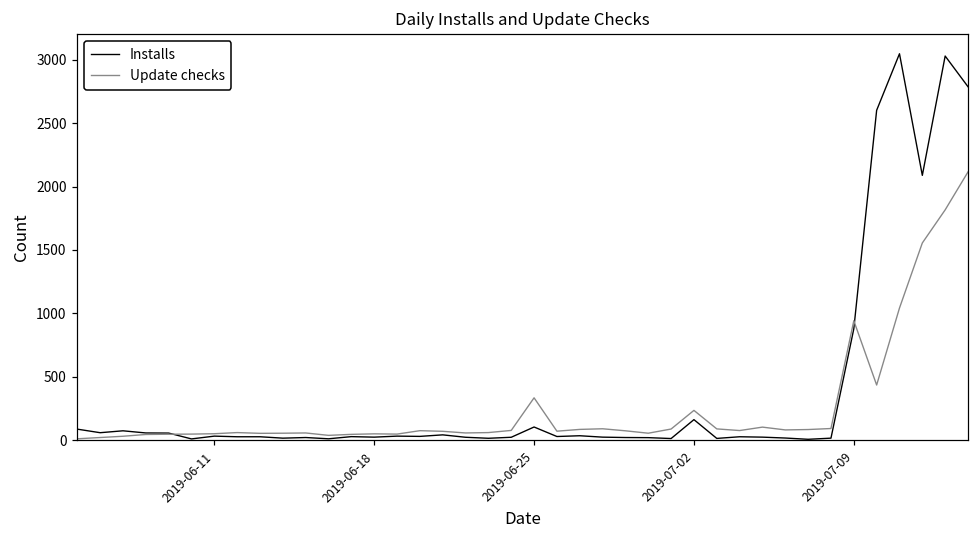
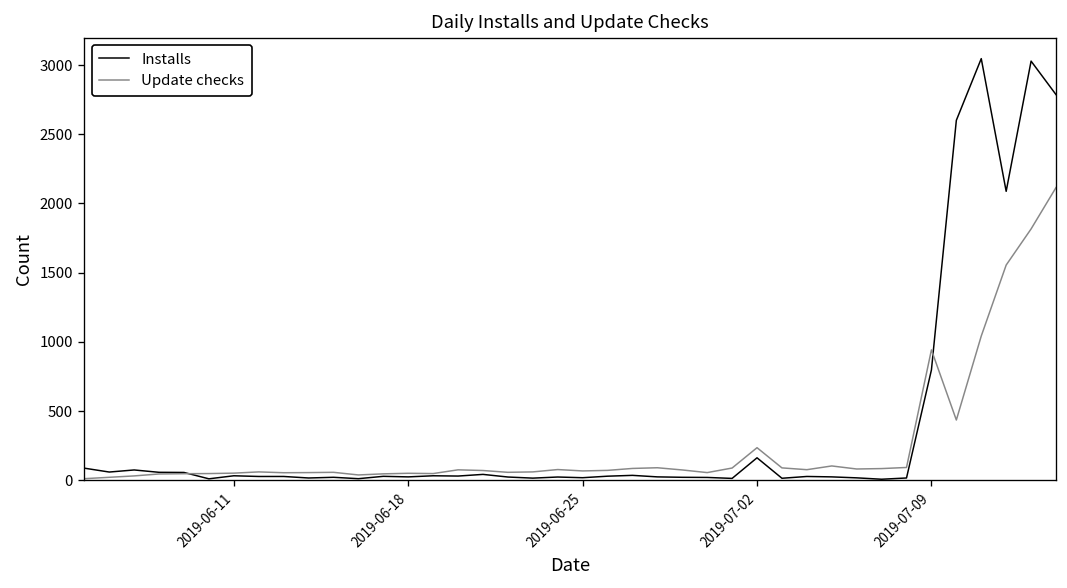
Installs, 2019-06-25: 100 -> 20
Update checks, 2019-06-25: 330 -> 70
Installs, 2019-07-09: 880 -> 800
